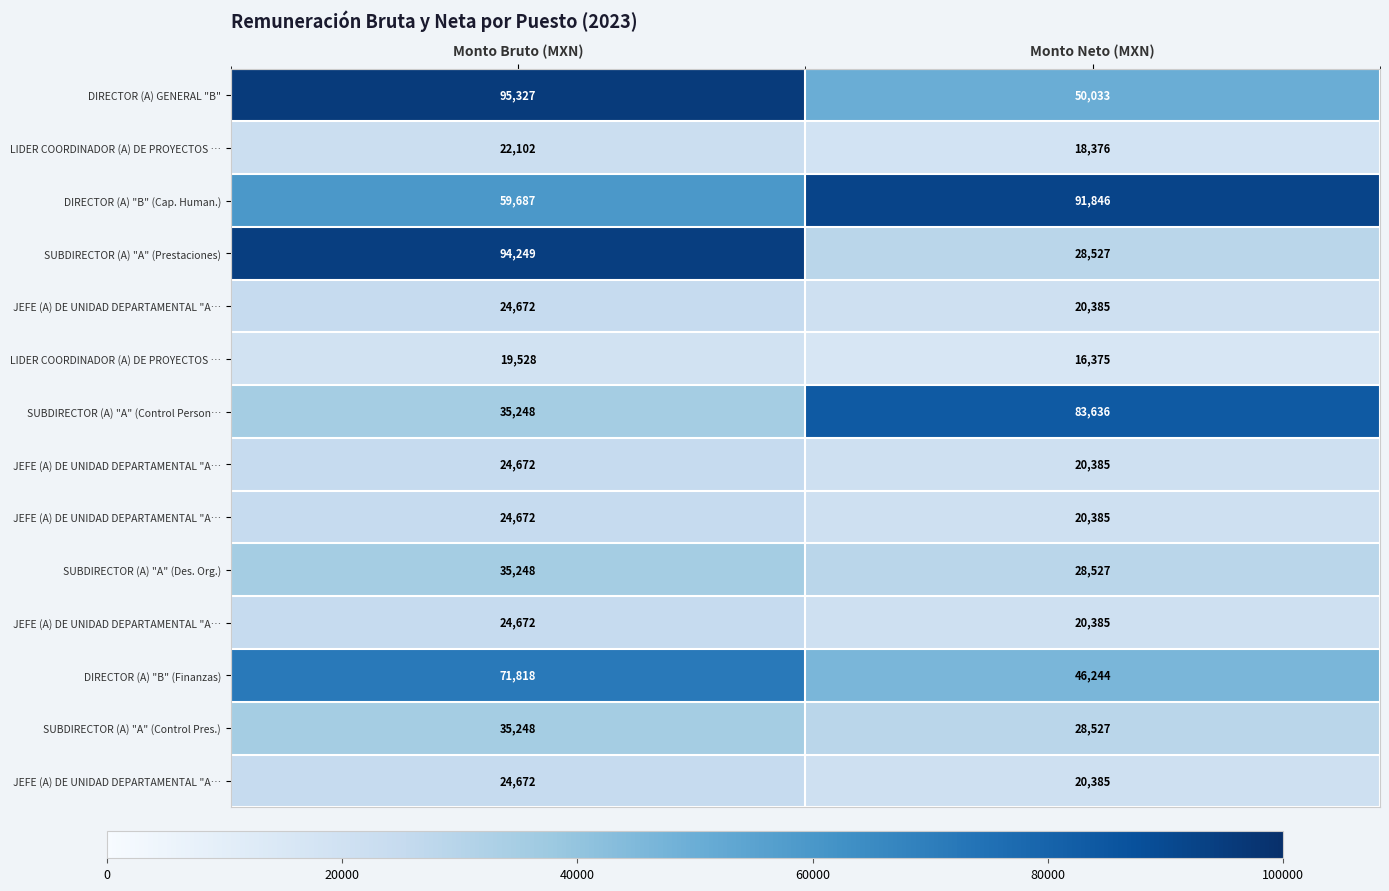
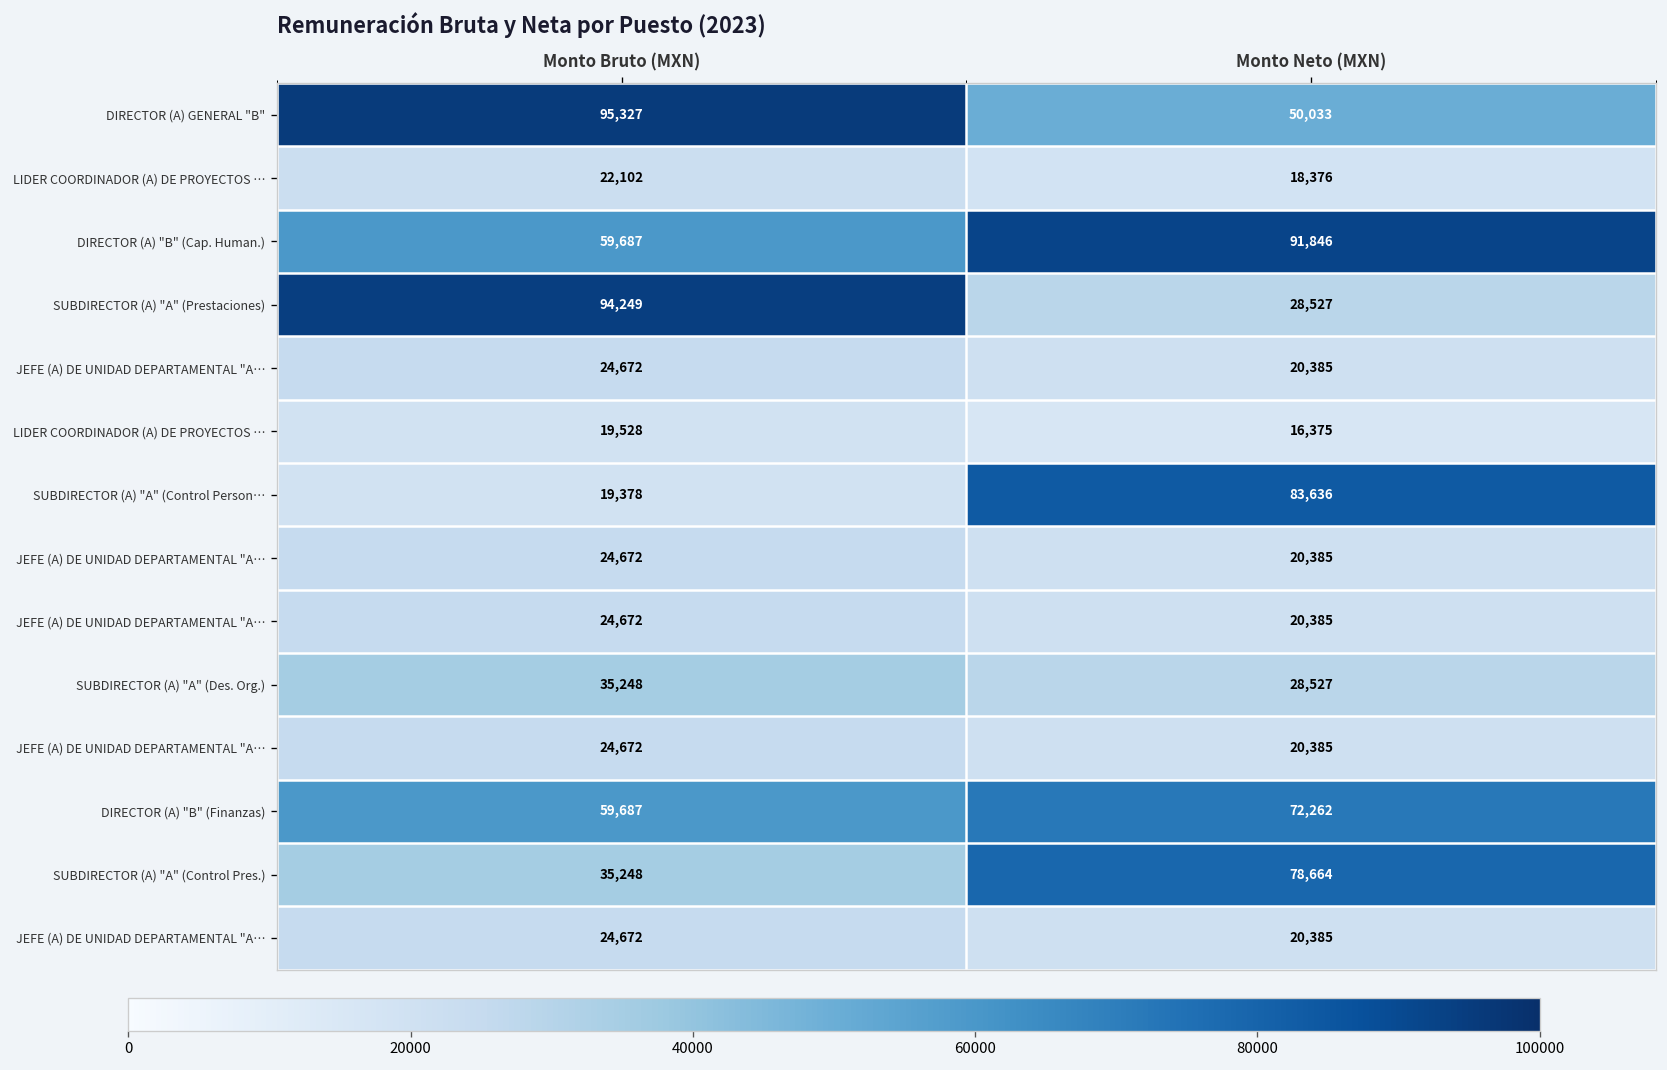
SUBDIRECTOR (A) "A" (Control Person…, Monto Bruto (MXN): 35,248 -> 19,378
DIRECTOR (A) "B" (Finanzas), Monto Bruto (MXN): 71,818 -> 59,687
DIRECTOR (A) "B" (Finanzas), Monto Neto (MXN): 46,244 -> 72,262
SUBDIRECTOR (A) "A" (Control Pres.), Monto Neto (MXN): 28,527 -> 78,664
